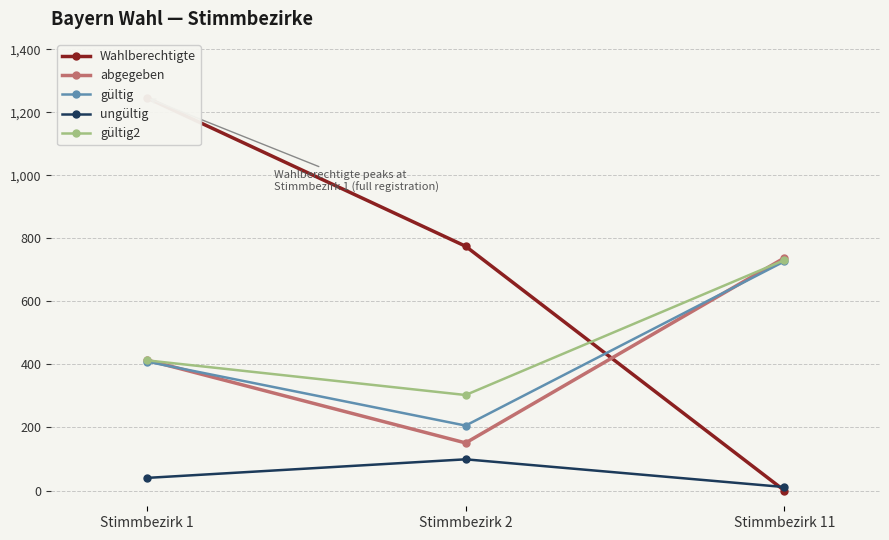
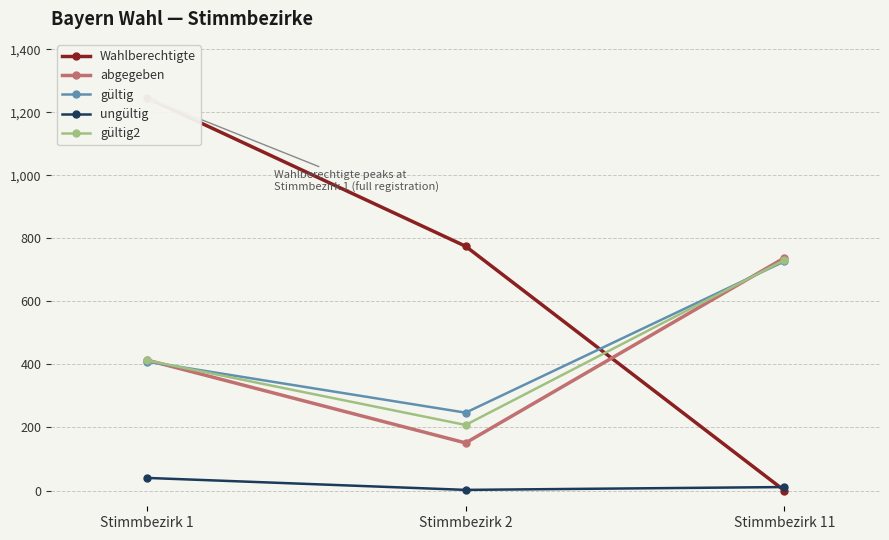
gültig, Stimmbezirk 2: 210 -> 250
ungültig, Stimmbezirk 2: 100 -> 0
gültig2, Stimmbezirk 2: 300 -> 210
